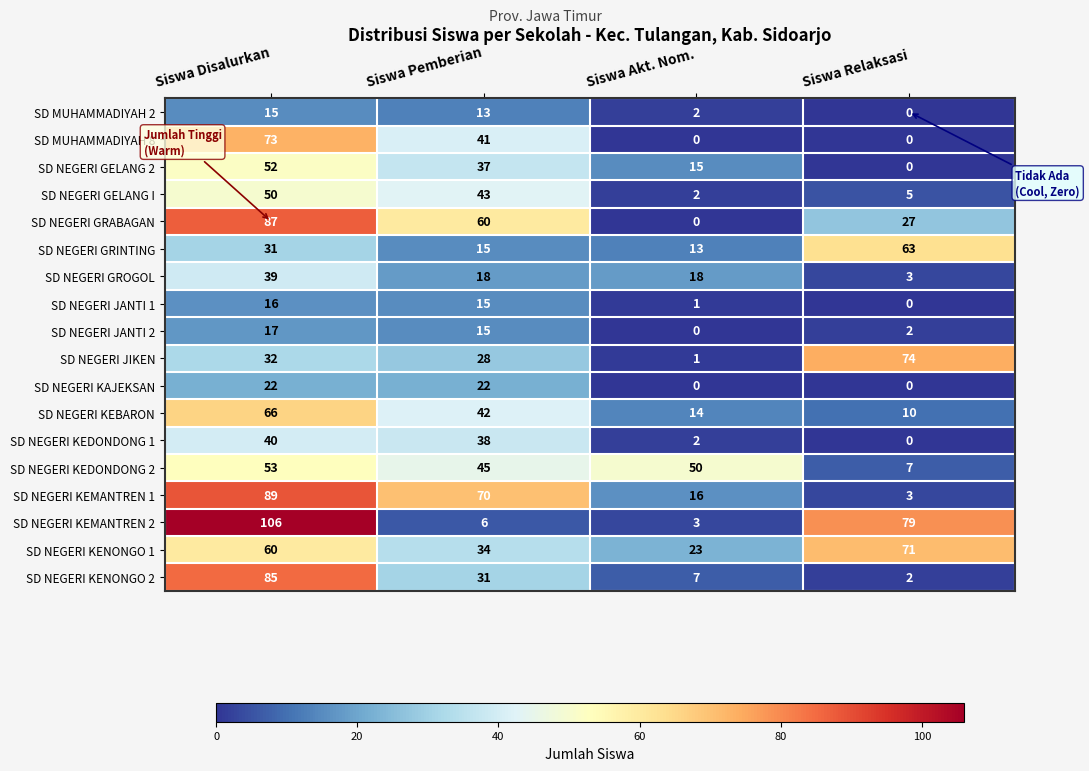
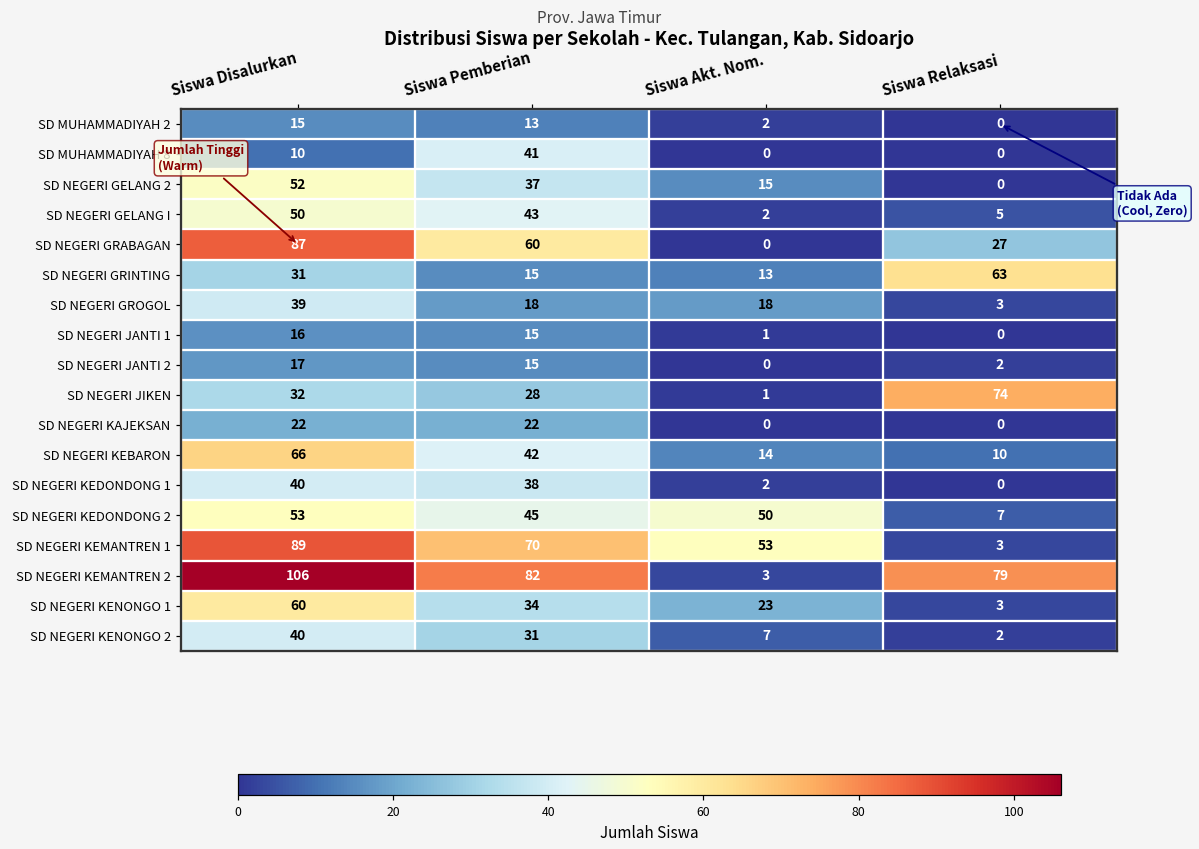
SD MUHAMMADIYAH 8, Siswa Disalurkan: 73 -> 10
SD NEGERI KEMANTREN 1, Siswa Akt. Nom.: 16 -> 53
SD NEGERI KEMANTREN 2, Siswa Pemberian: 6 -> 82
SD NEGERI KENONGO 1, Siswa Relaksasi: 71 -> 3
SD NEGERI KENONGO 2, Siswa Disalurkan: 85 -> 40
